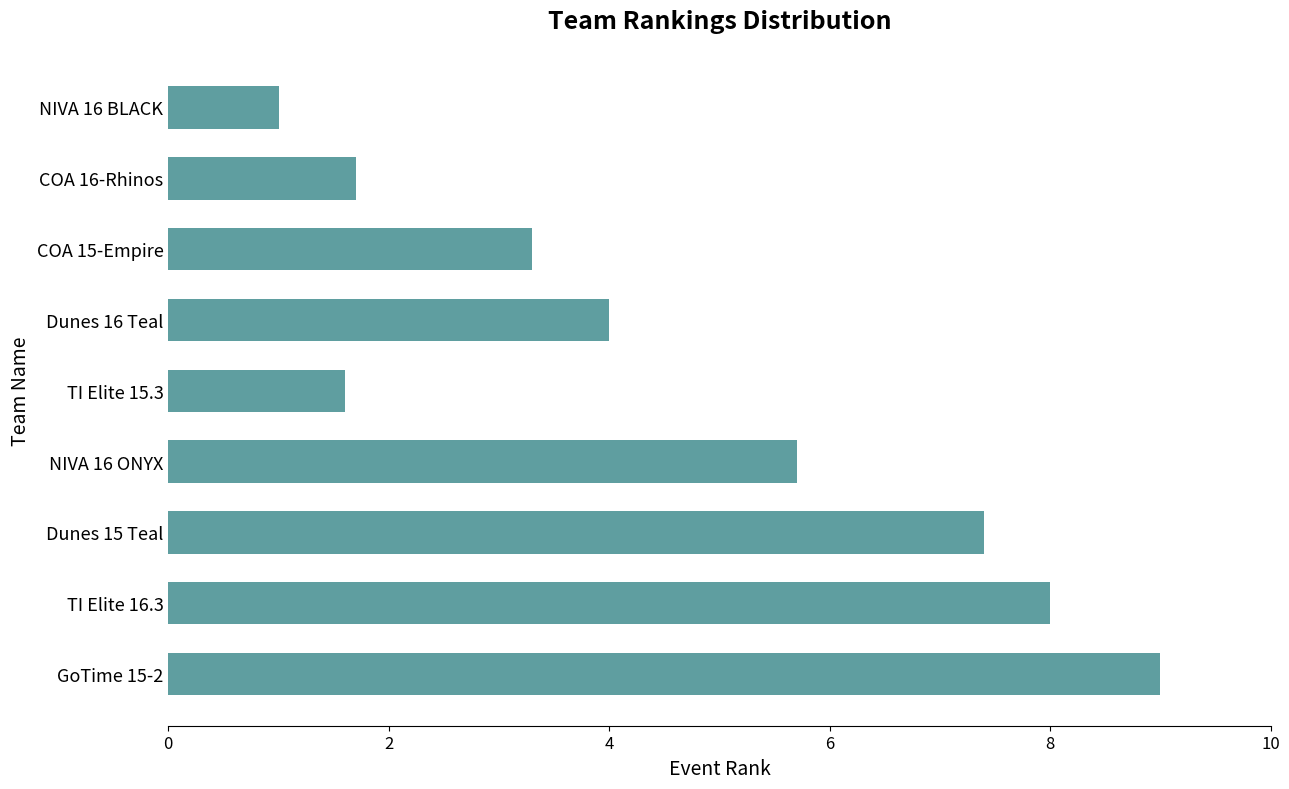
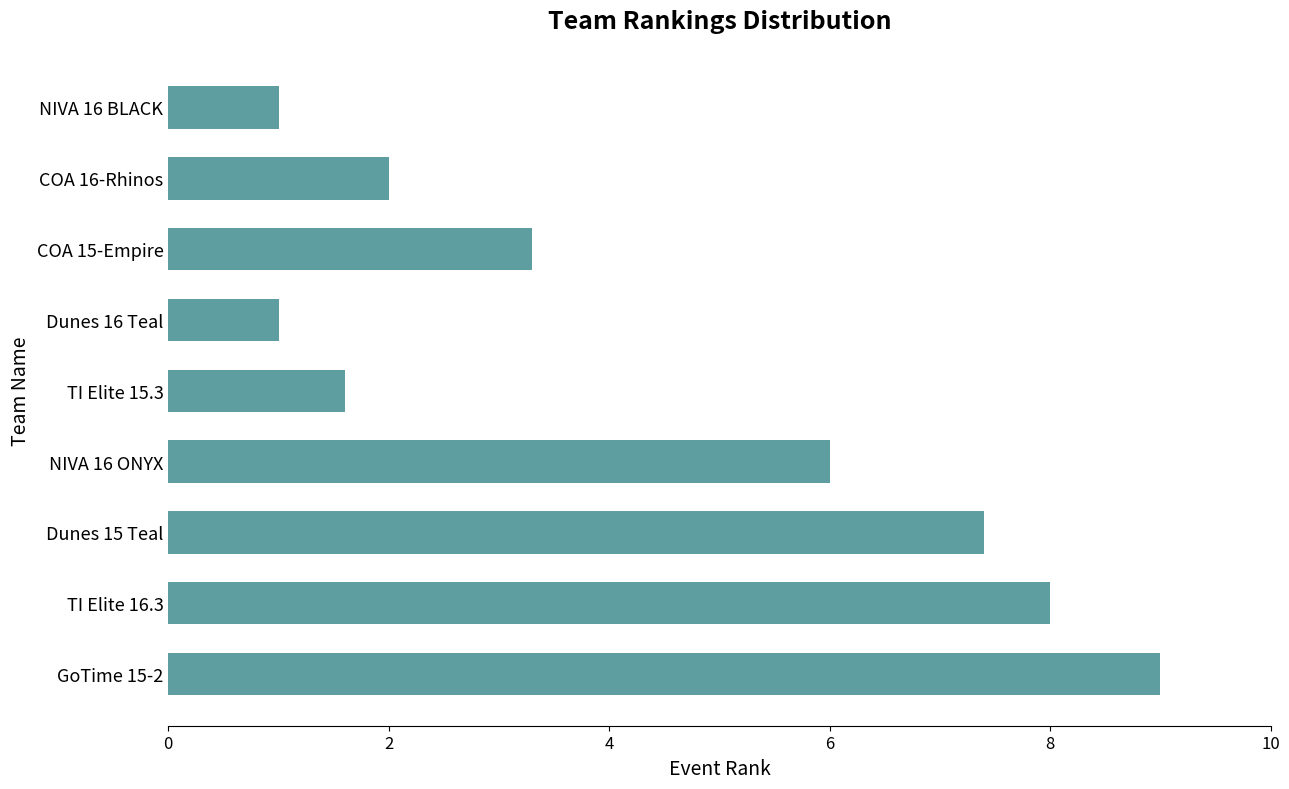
COA 16-Rhinos: 1.7 -> 2.0
Dunes 16 Teal: 4 -> 1
NIVA 16 ONYX: 5.7 -> 6.0
